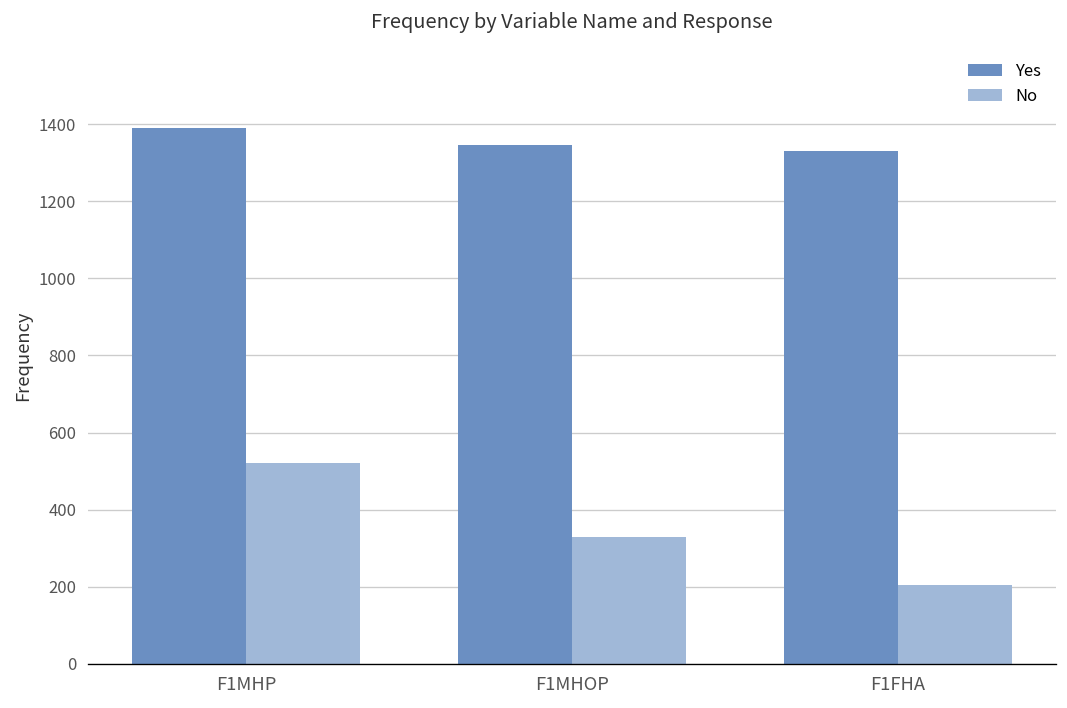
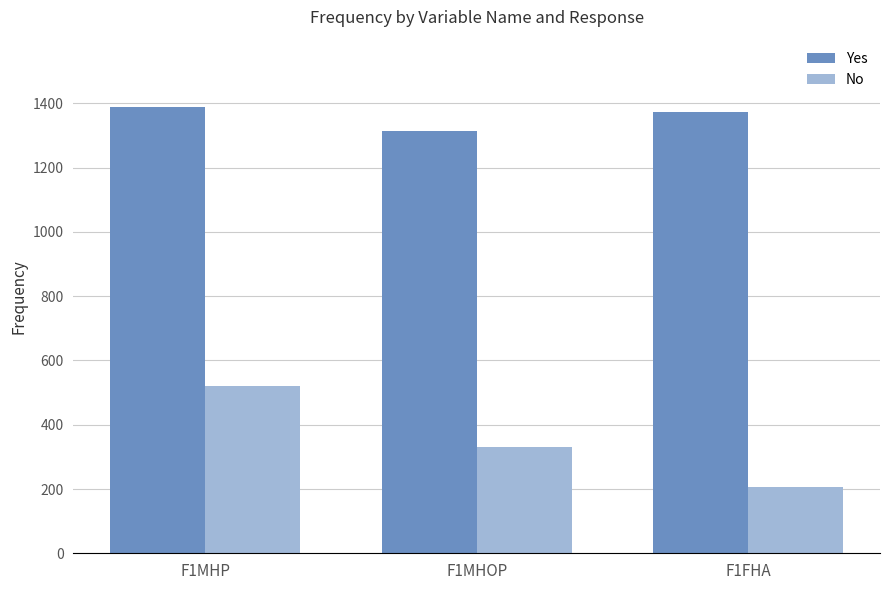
Yes, F1MHOP: 1350 -> 1320
Yes, F1FHA: 1330 -> 1370
